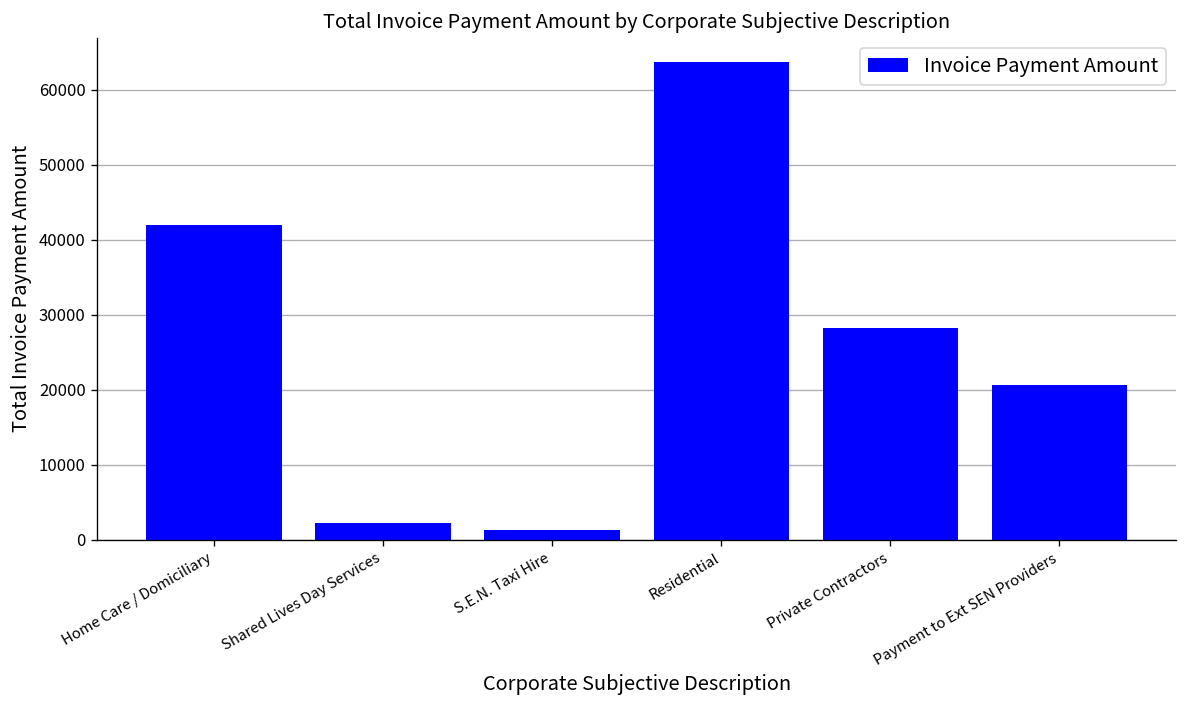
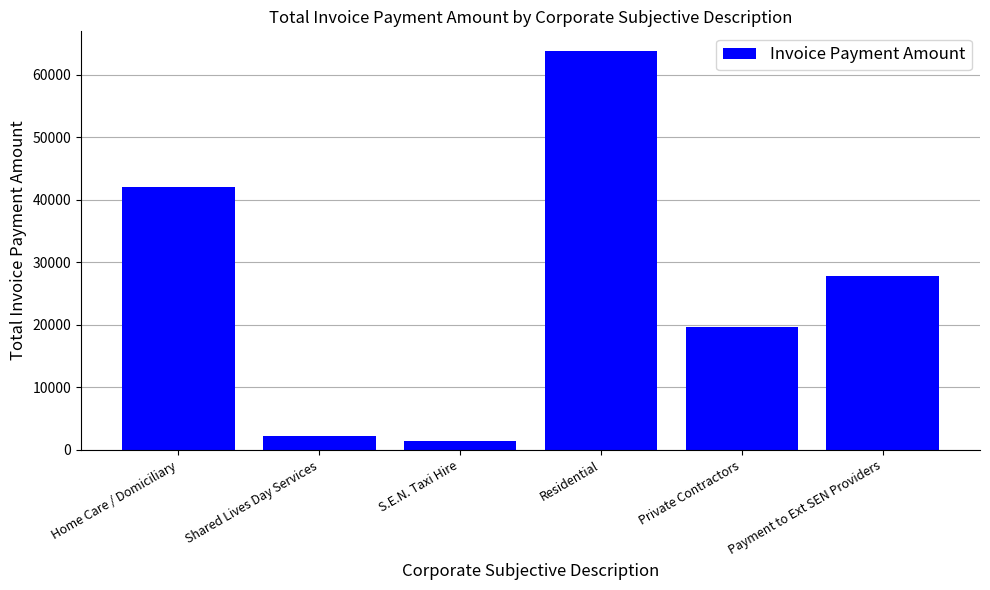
Private Contractors: 28000 -> 20000
Payment to Ext SEN Providers: 21000 -> 28000
